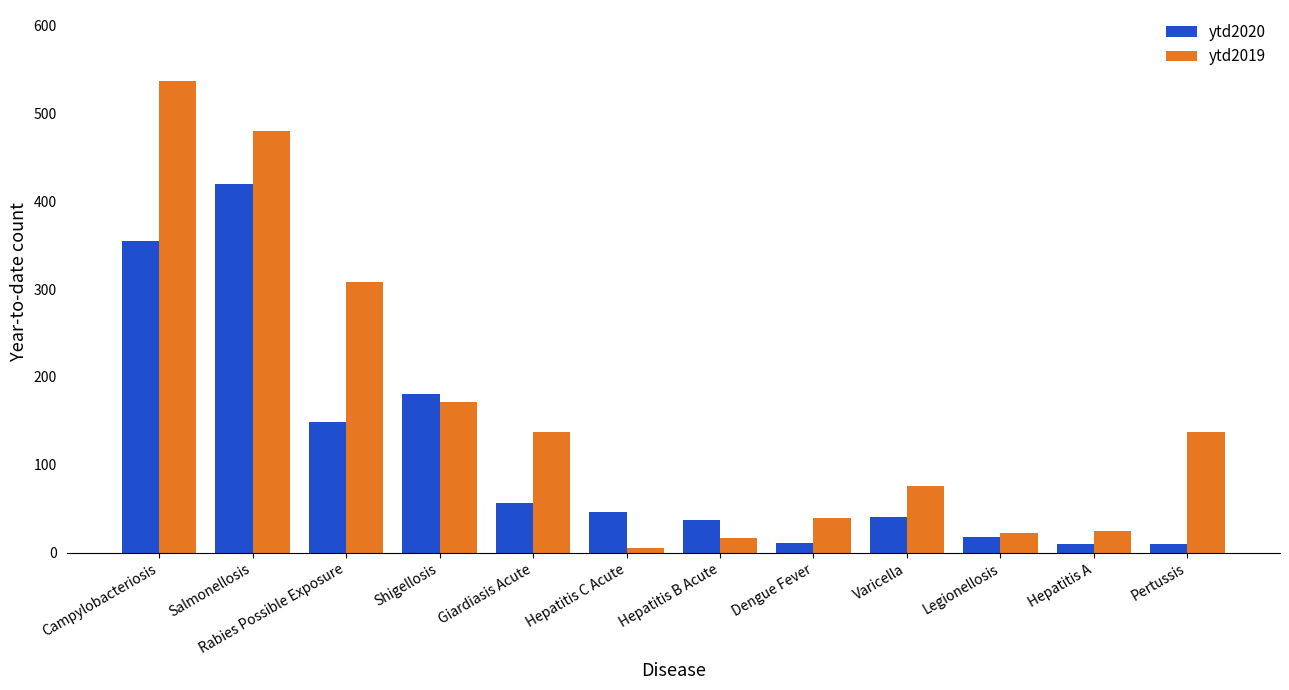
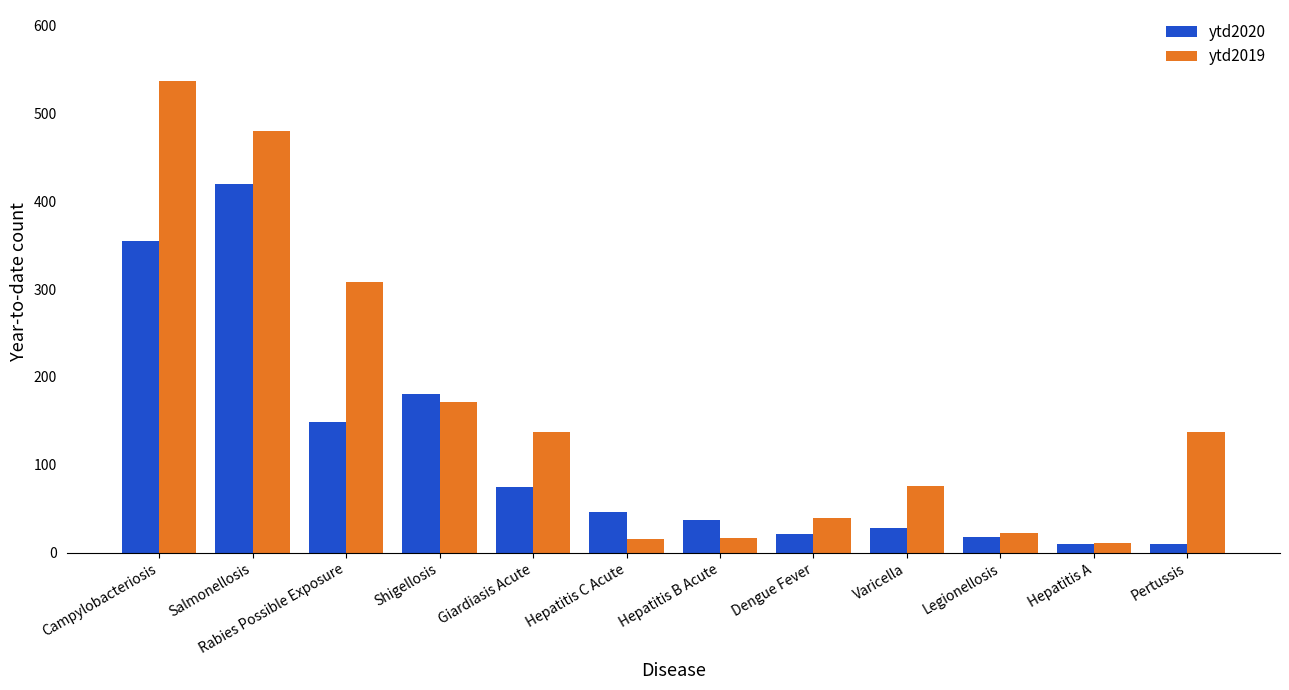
ytd2020, Giardiasis Acute: 60 -> 80
ytd2019, Hepatitis C Acute: 10 -> 20
ytd2020, Dengue Fever: 10 -> 20
ytd2020, Varicella: 40 -> 30
ytd2019, Hepatitis A: 30 -> 10
